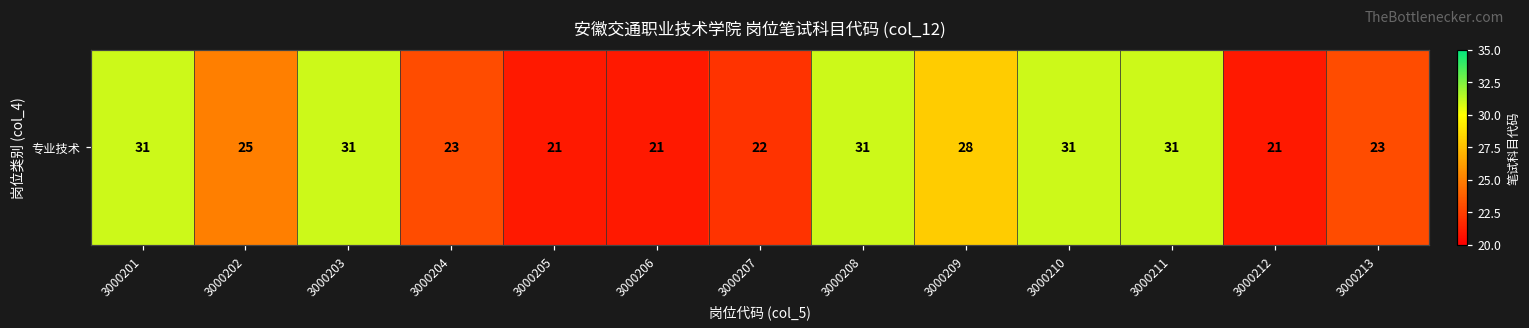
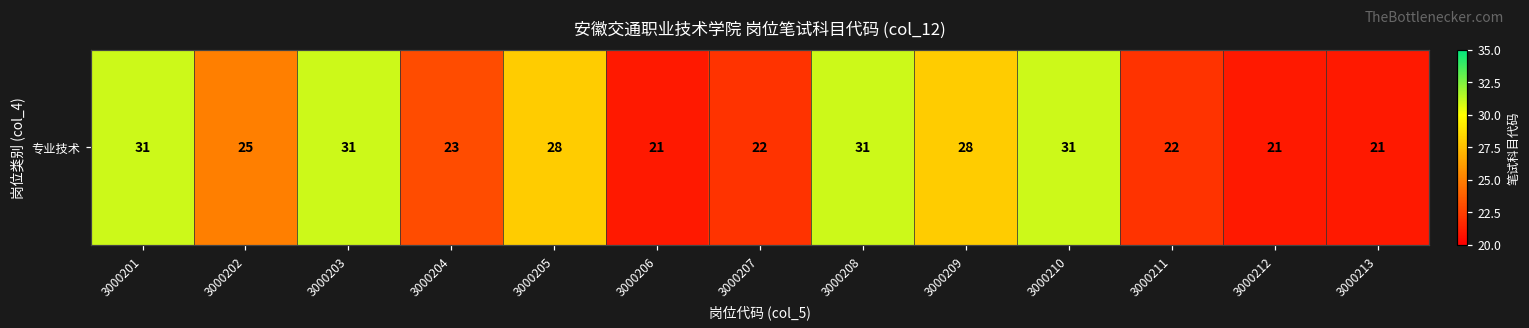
专业技术, 3000205: 21 -> 28
专业技术, 3000211: 31 -> 22
专业技术, 3000213: 23 -> 21
